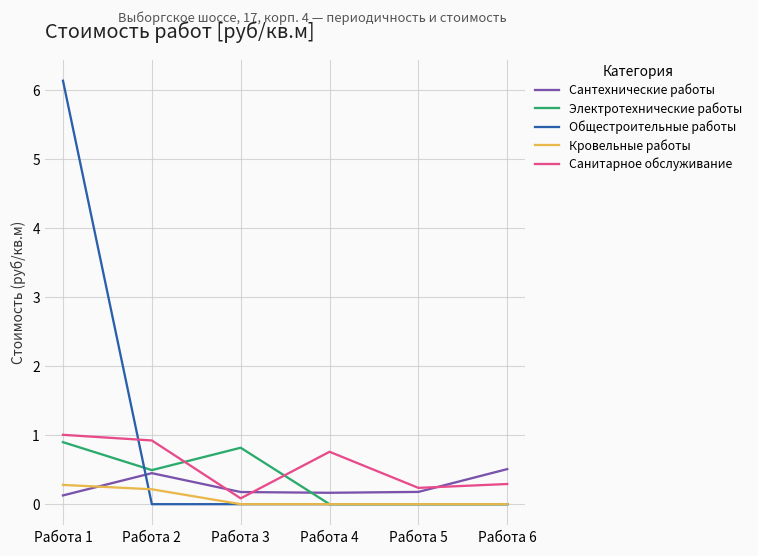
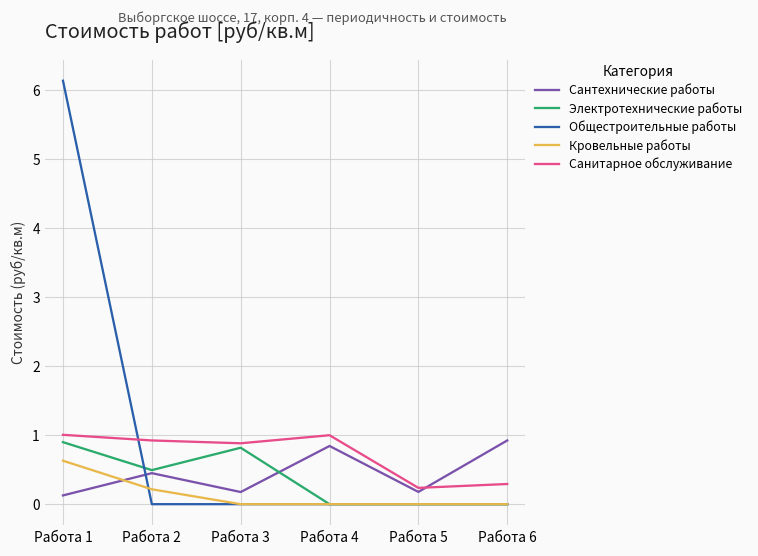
Кровельные работы, Работа 1: 0.3 -> 0.6
Санитарное обслуживание, Работа 3: 0.1 -> 0.9
Сантехнические работы, Работа 4: 0.2 -> 0.8
Санитарное обслуживание, Работа 4: 0.8 -> 1.0
Сантехнические работы, Работа 6: 0.5 -> 0.9
